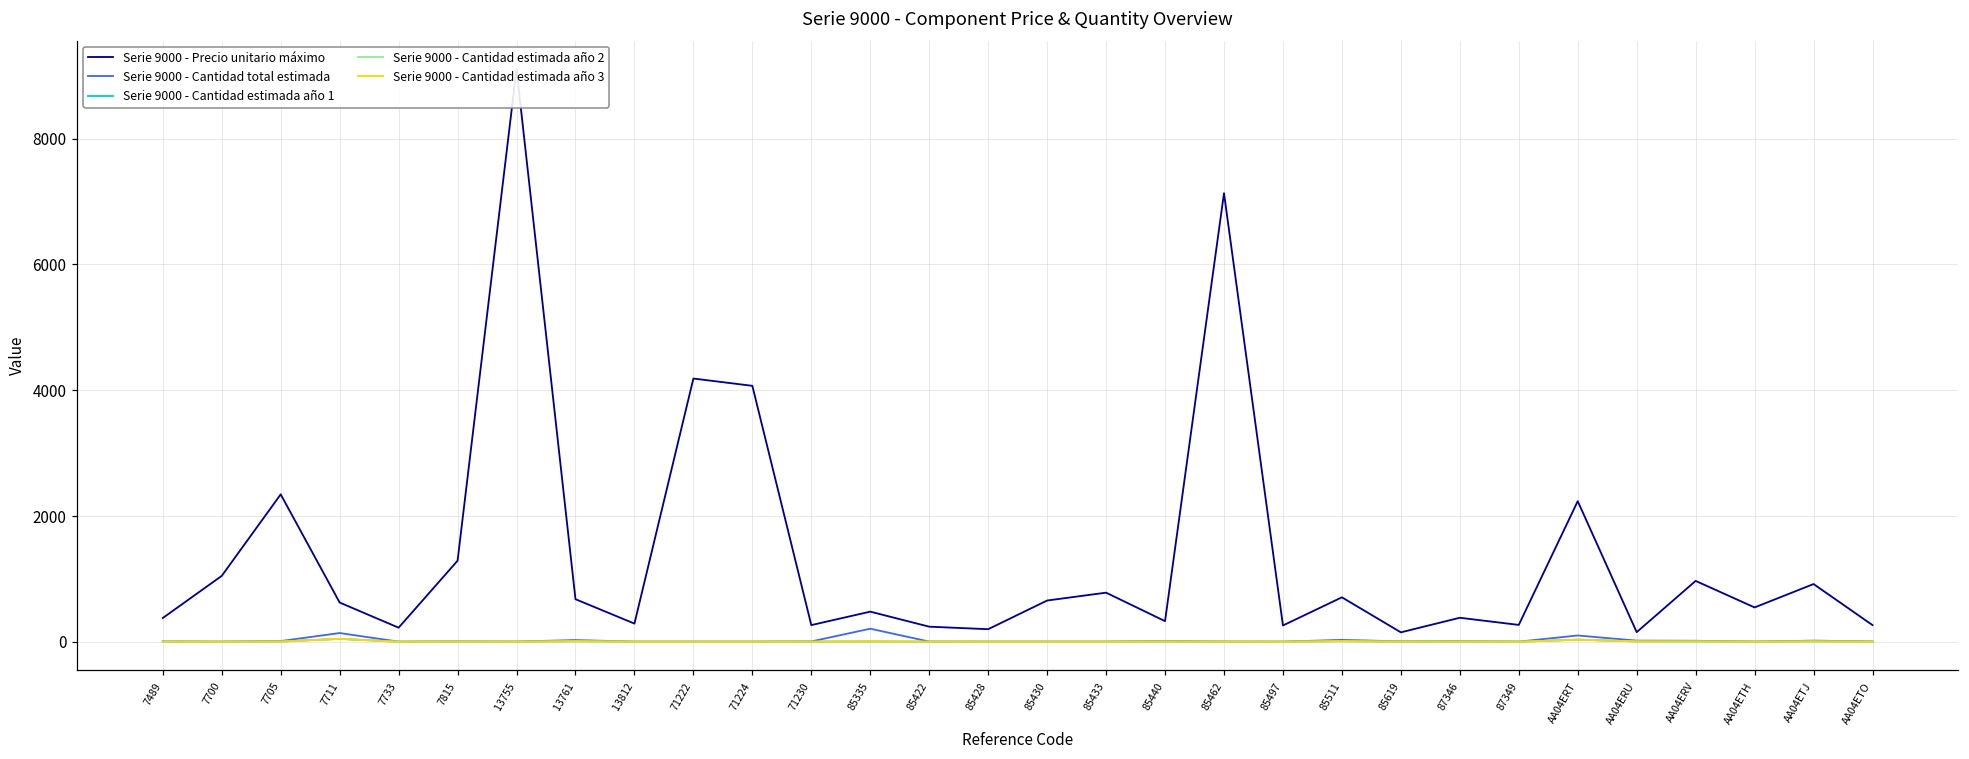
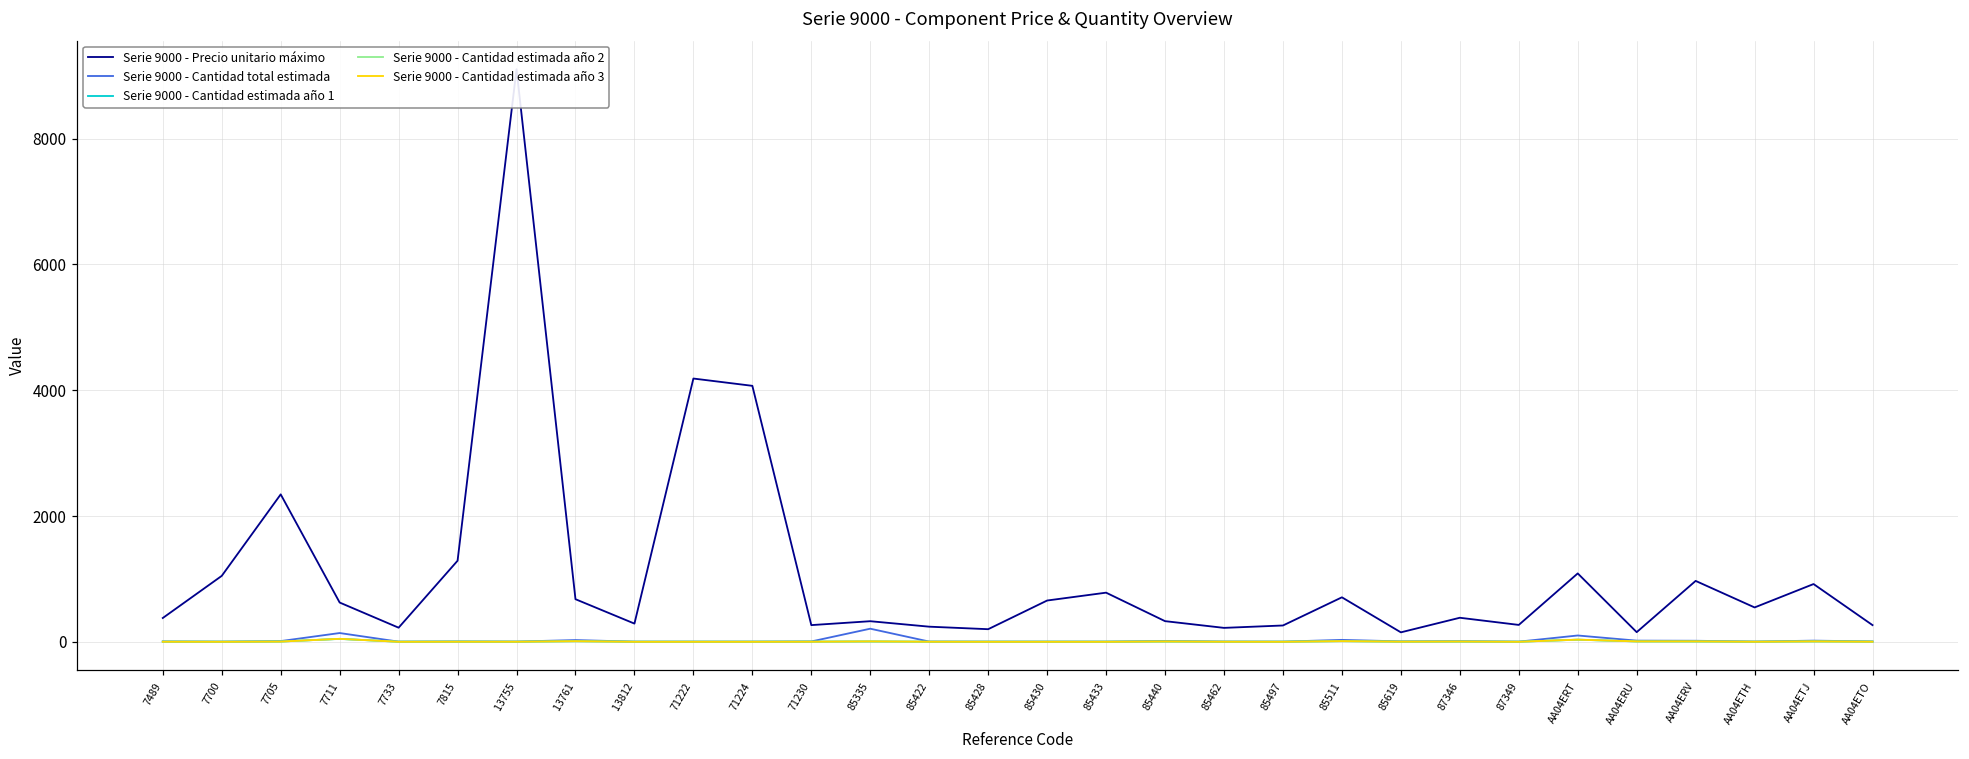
Serie 9000 - Precio unitario máximo, 85335: 500 -> 300
Serie 9000 - Precio unitario máximo, 85462: 7100 -> 200
Serie 9000 - Precio unitario máximo, AA04ERT: 2200 -> 1100
